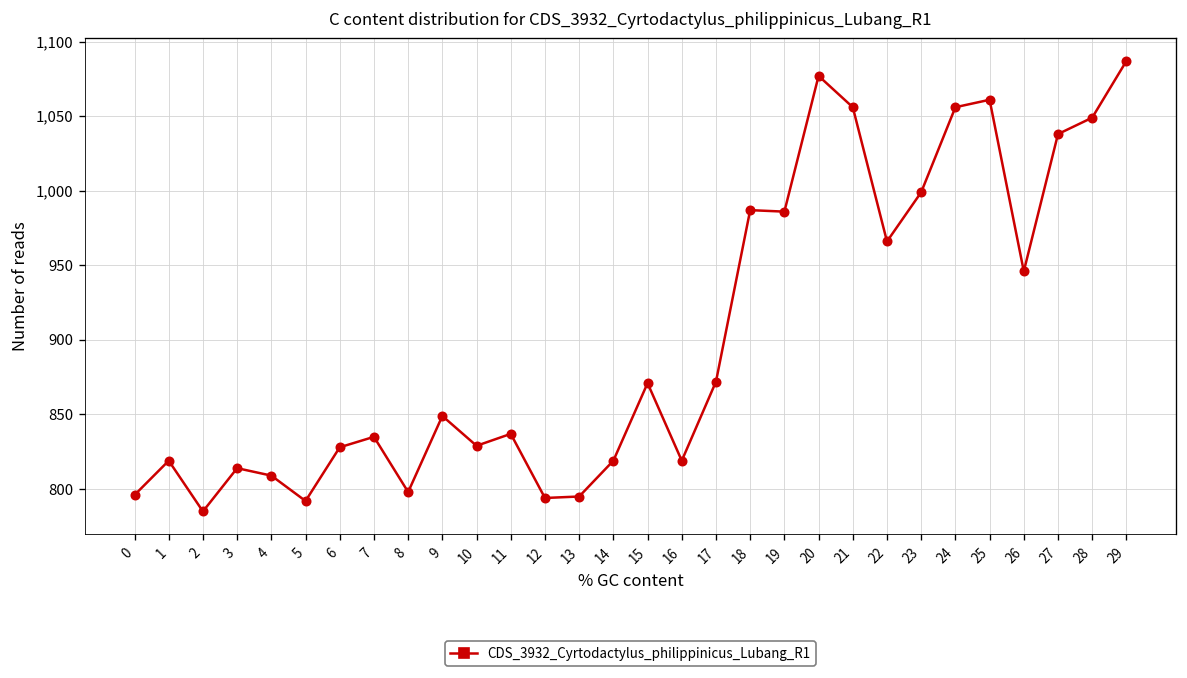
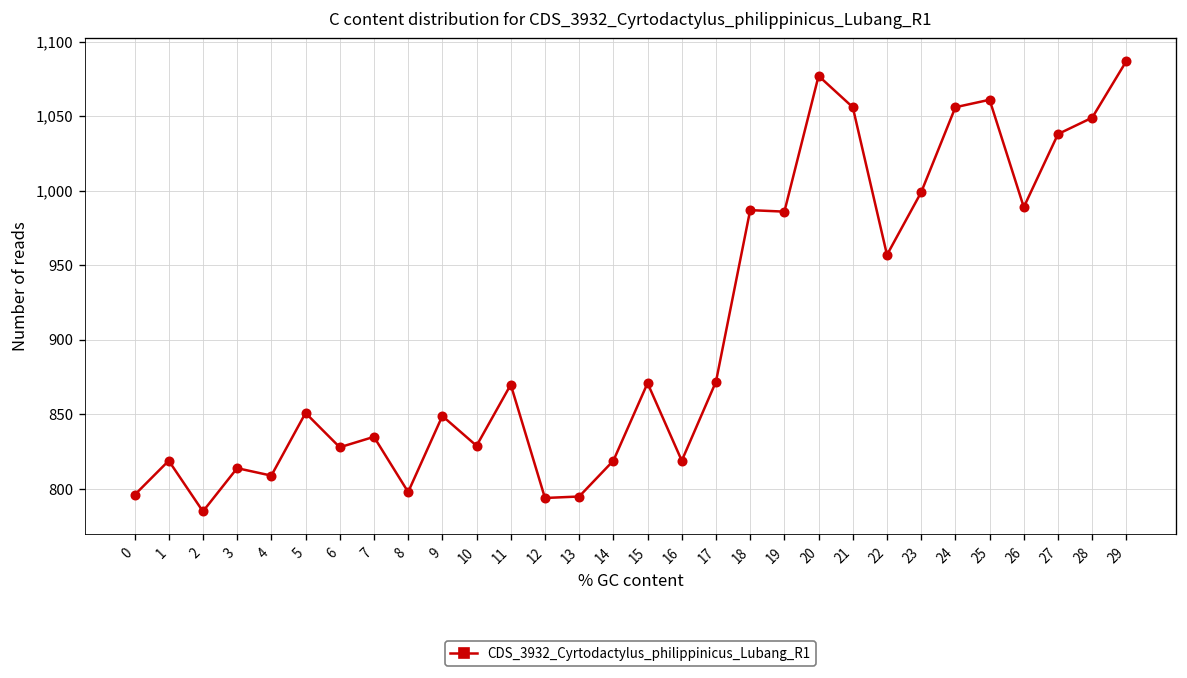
5: 792 -> 851
11: 837 -> 870
22: 966 -> 957
26: 946 -> 989
